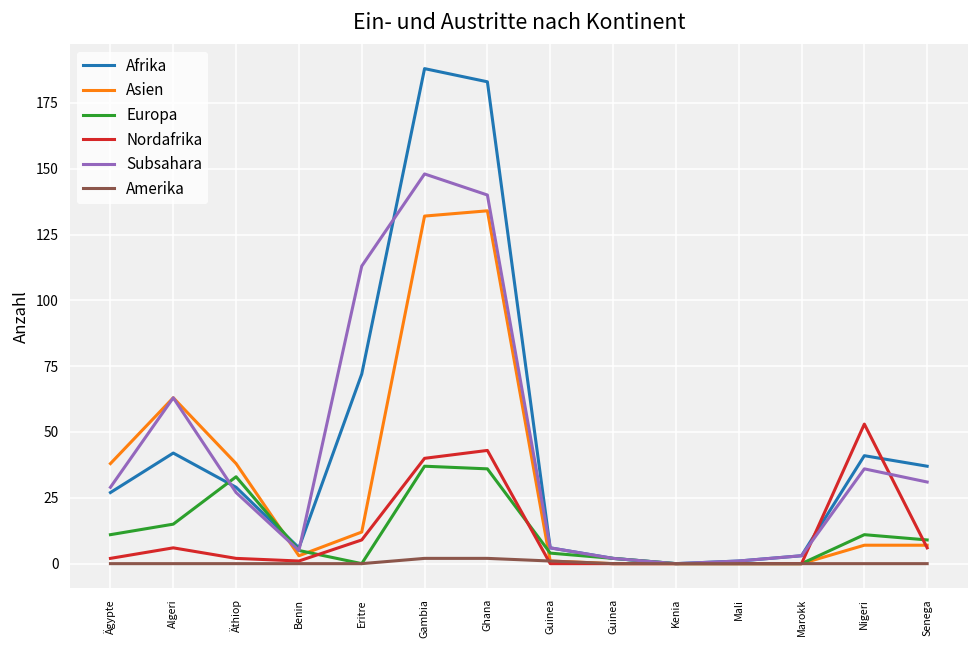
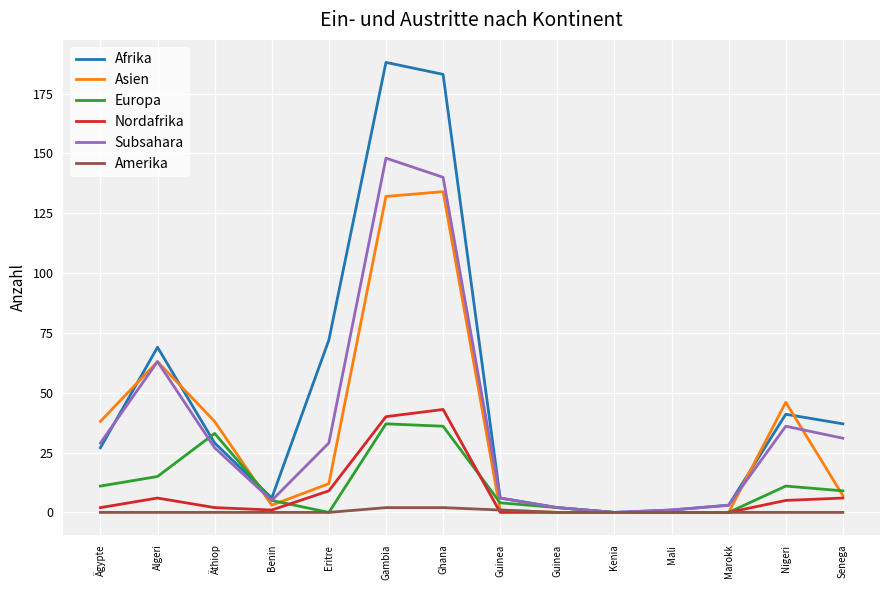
Afrika, Algeri: 42 -> 69
Subsahara, Eritre: 113 -> 29
Asien, Nigeri: 7 -> 46
Nordafrika, Nigeri: 53 -> 5
